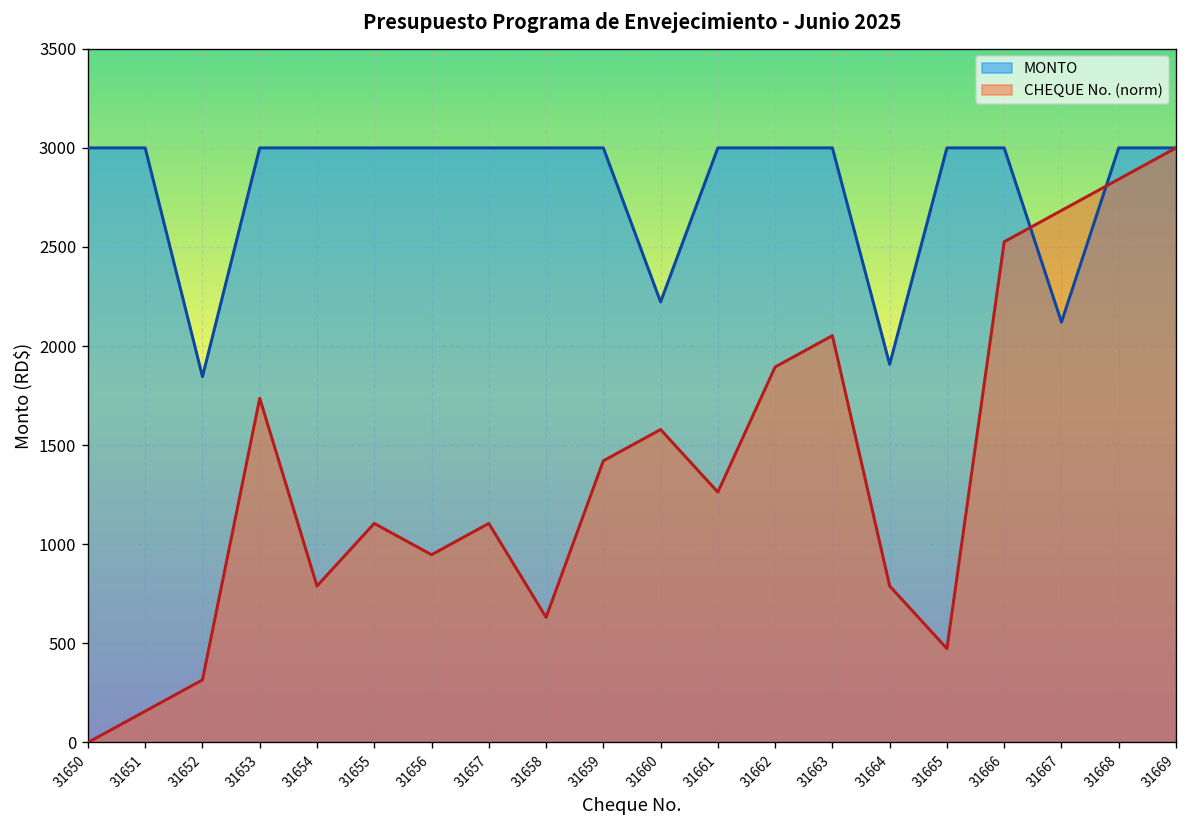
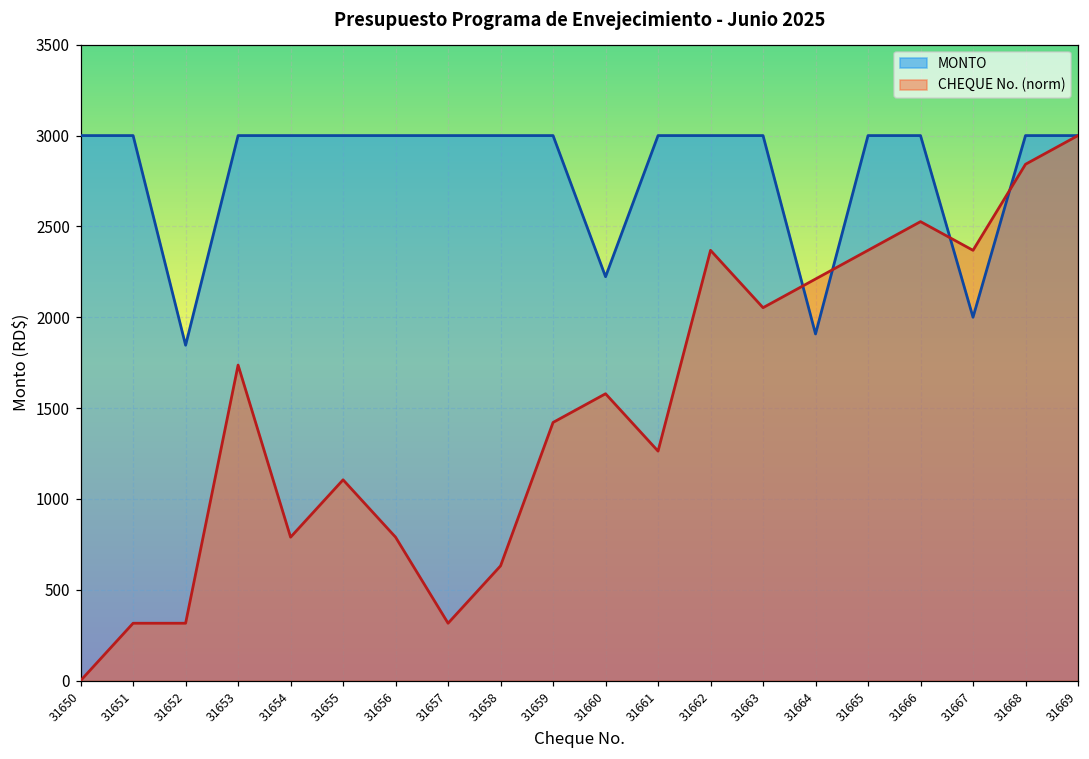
CHEQUE No. (norm), 31651: 160 -> 320
CHEQUE No. (norm), 31656: 950 -> 790
CHEQUE No. (norm), 31657: 1110 -> 320
CHEQUE No. (norm), 31662: 1890 -> 2370
CHEQUE No. (norm), 31664: 790 -> 2210
CHEQUE No. (norm), 31665: 470 -> 2370
MONTO, 31667: 2120 -> 2000
CHEQUE No. (norm), 31667: 2680 -> 2370
